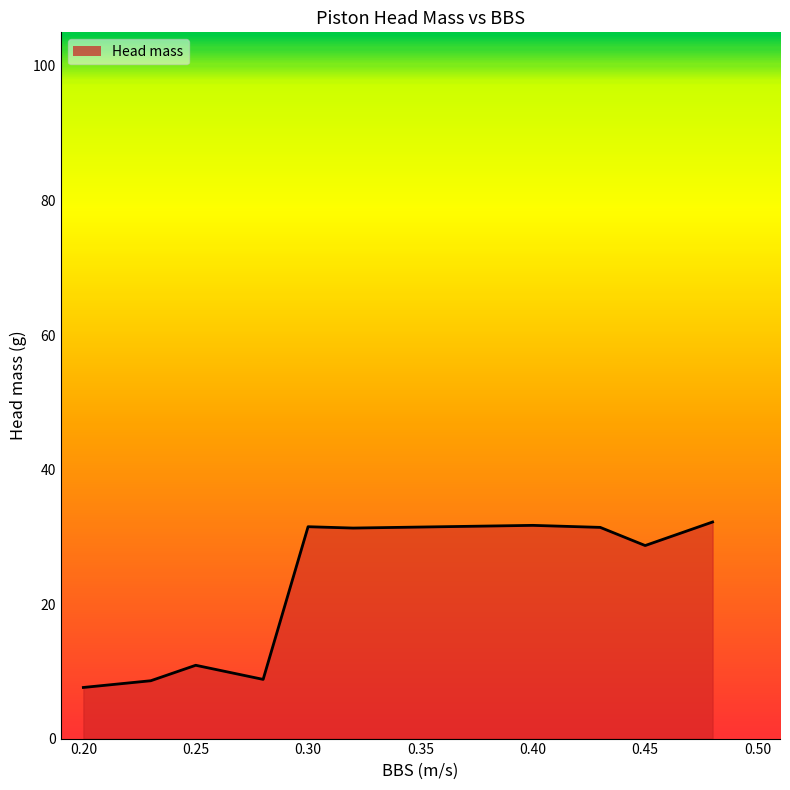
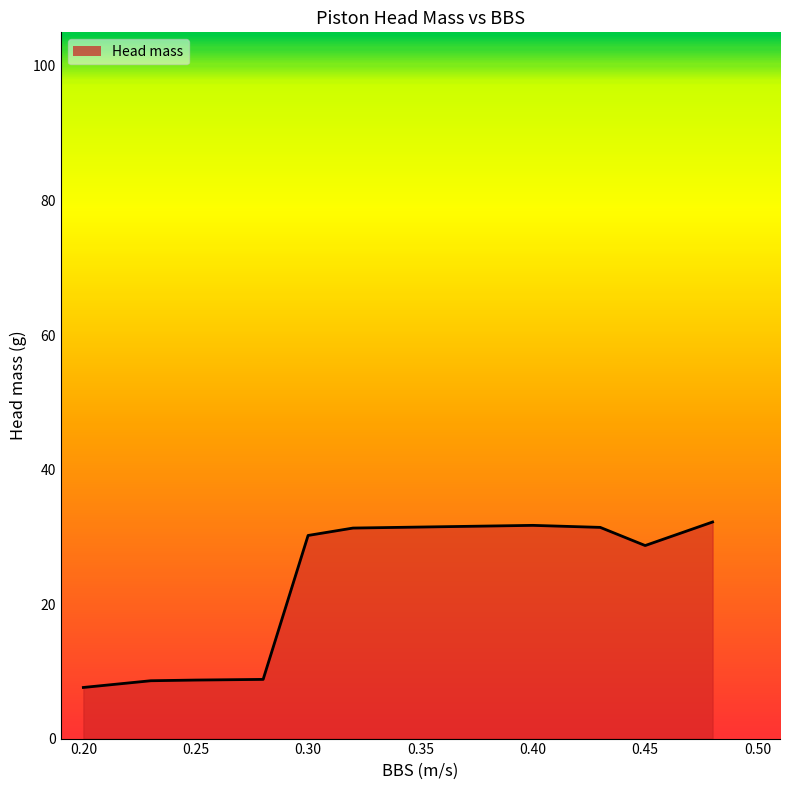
0.25: 11 -> 9
0.30: 32 -> 30
